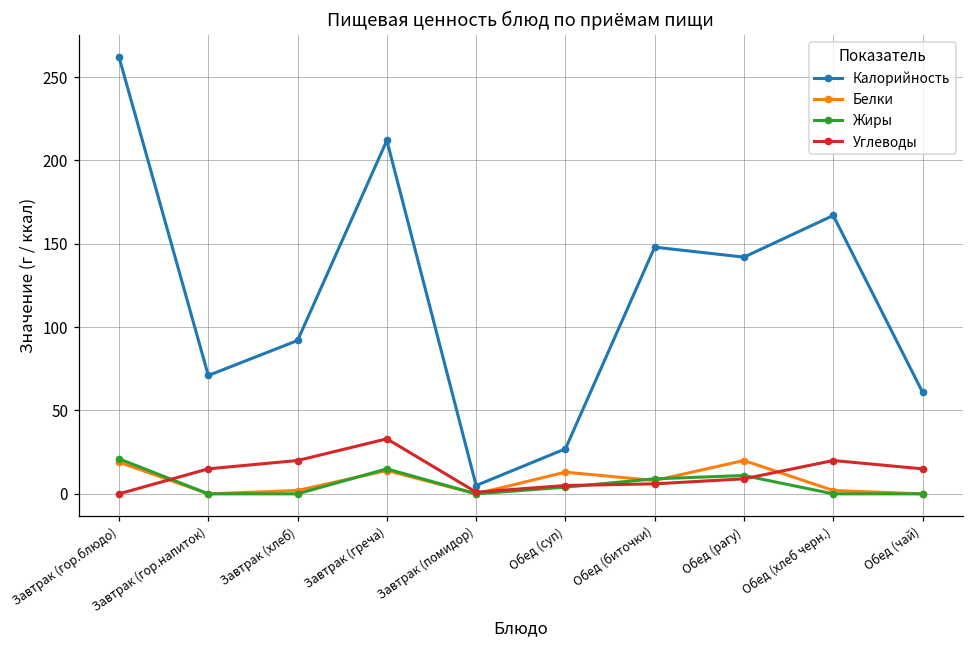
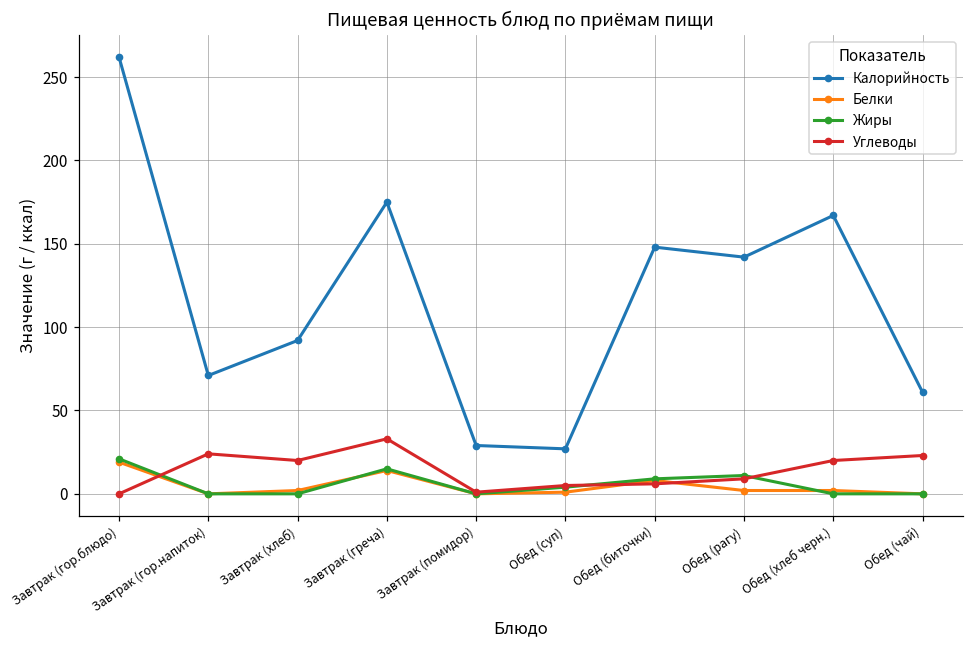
Углеводы, Завтрак (гор.напиток): 15 -> 24
Калорийность, Завтрак (греча): 212 -> 175
Калорийность, Завтрак (помидор): 5 -> 29
Белки, Обед (суп): 13 -> 1
Белки, Обед (рагу): 20 -> 2
Углеводы, Обед (чай): 15 -> 23
